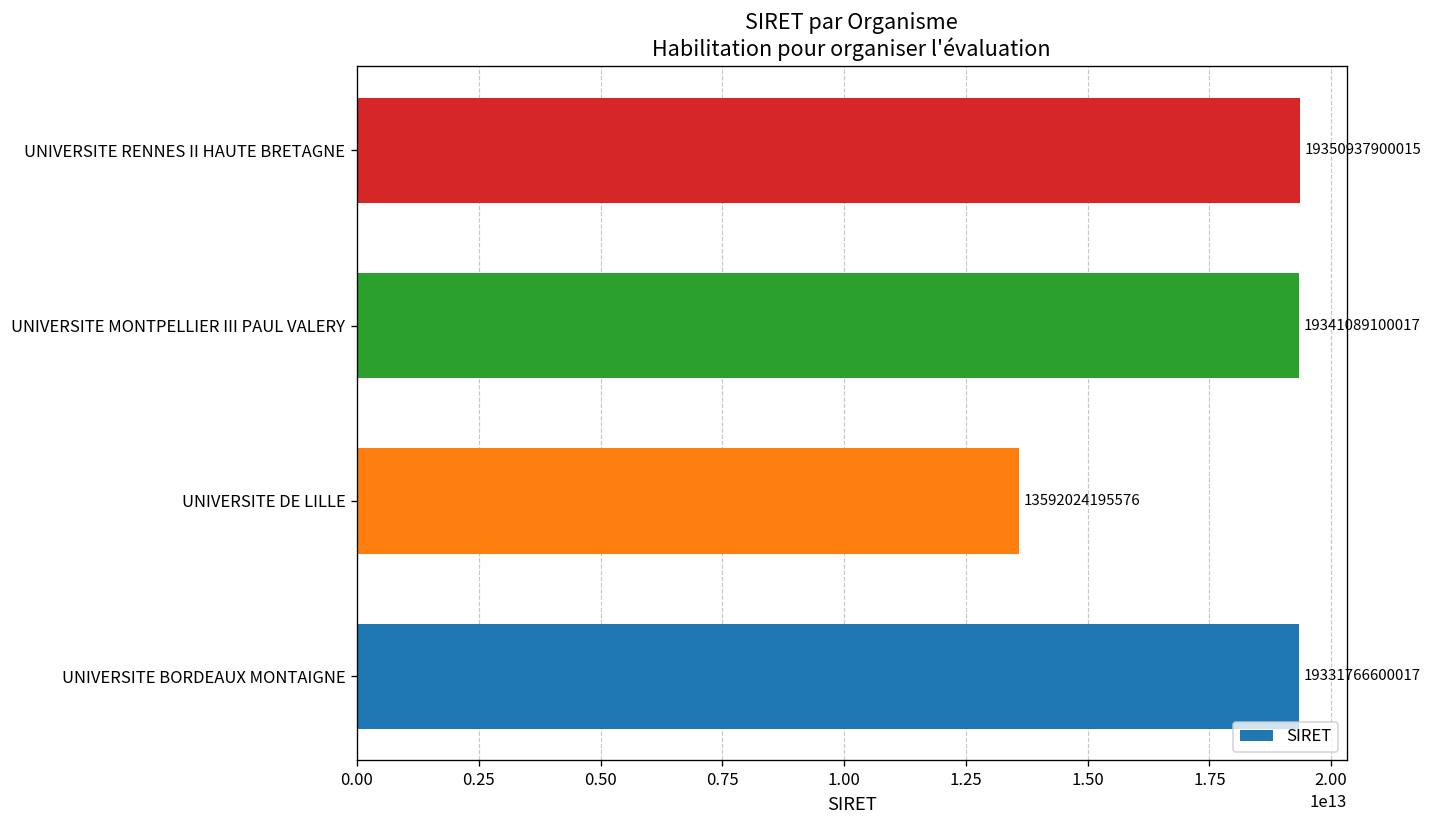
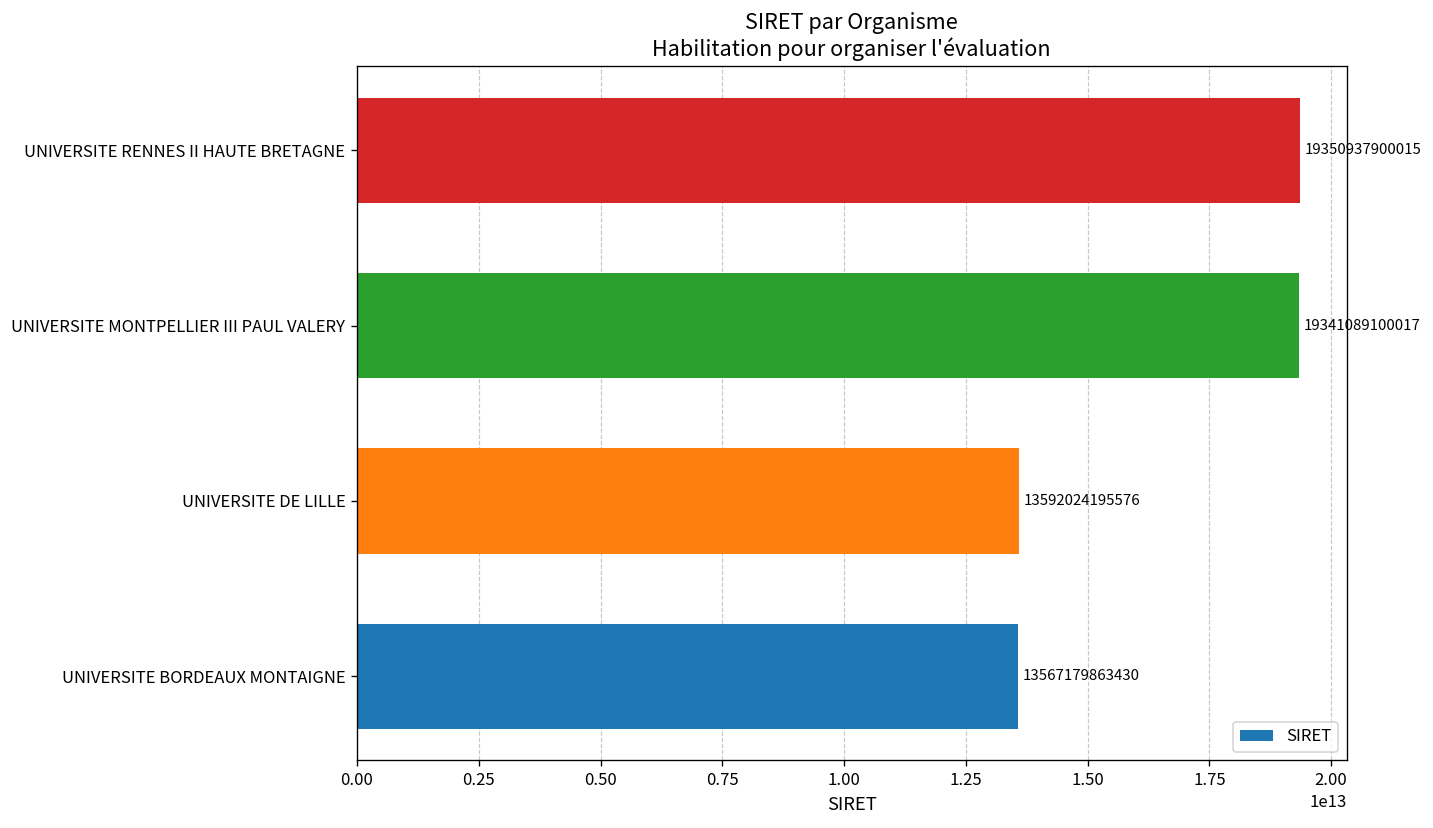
UNIVERSITE BORDEAUX MONTAIGNE: 19331766600017 -> 13567179863430
